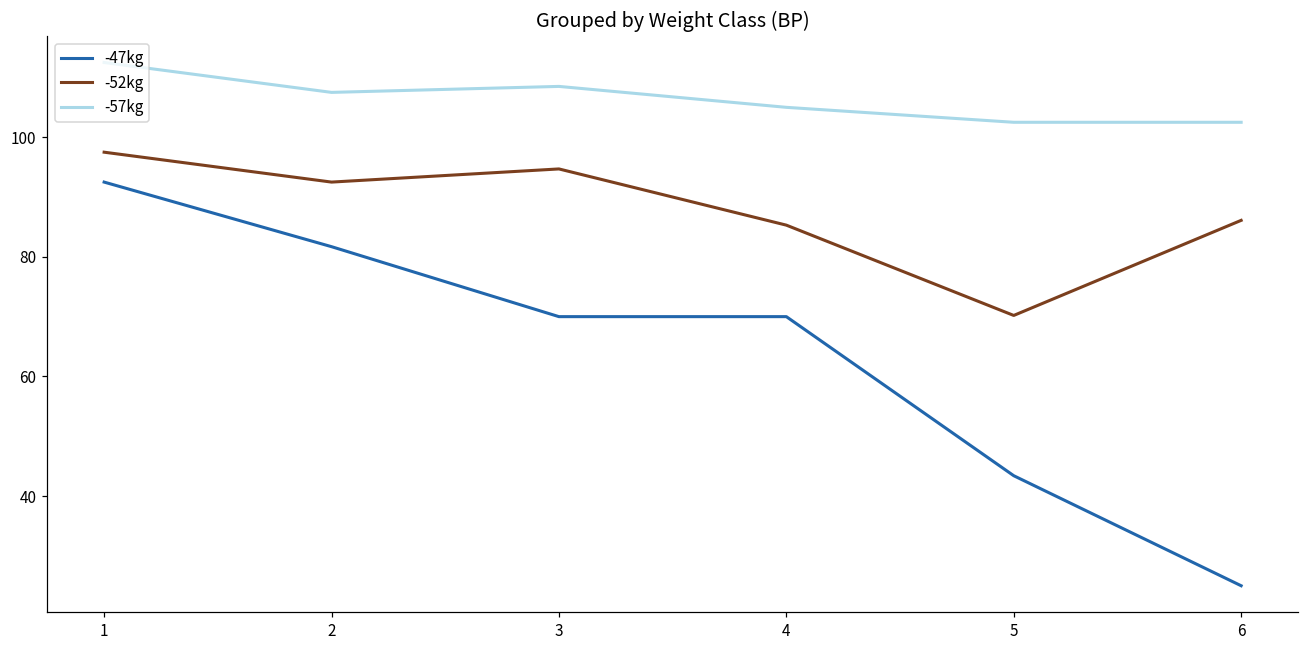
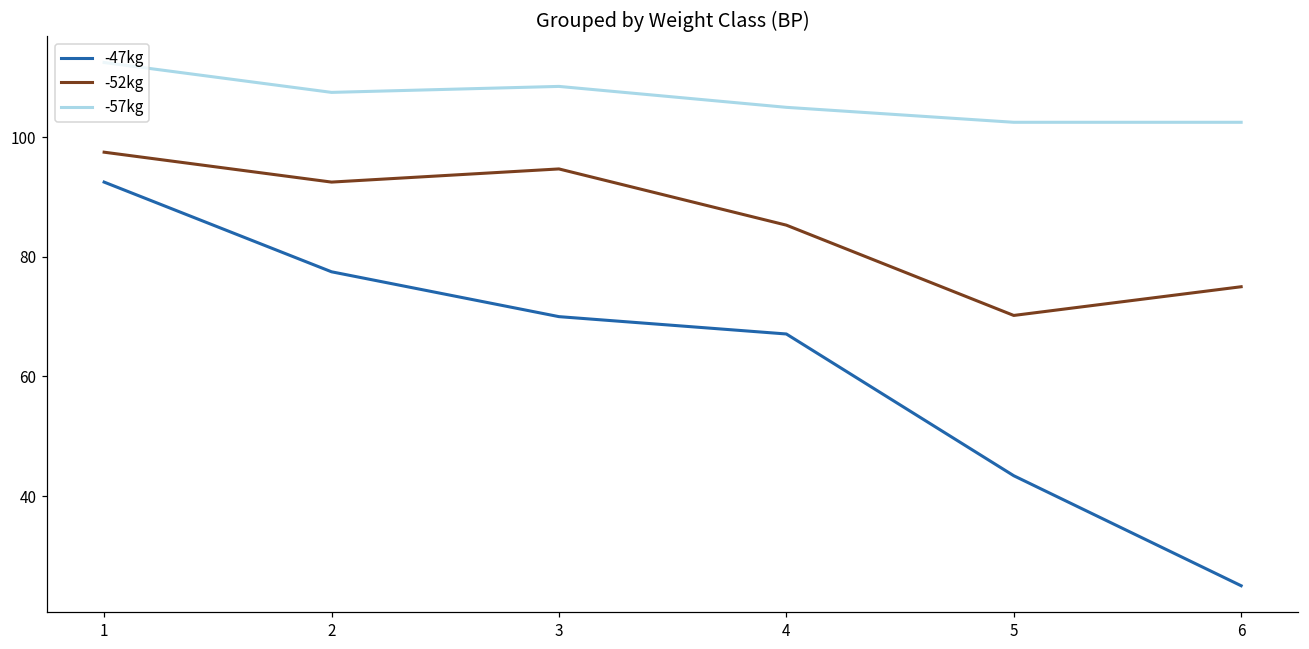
-47kg, 2: 82 -> 78
-47kg, 4: 70 -> 67
-52kg, 6: 86 -> 75
